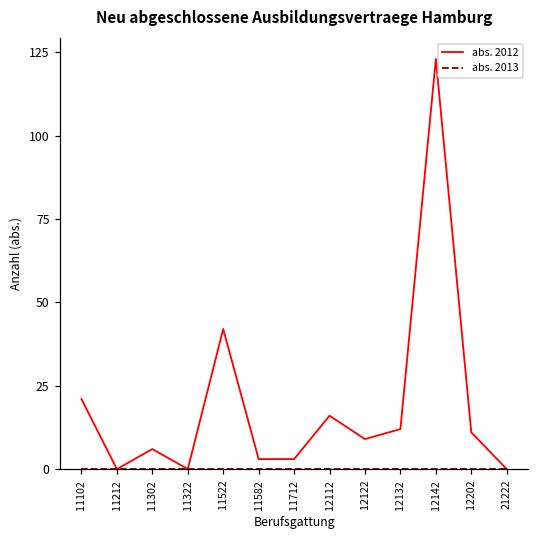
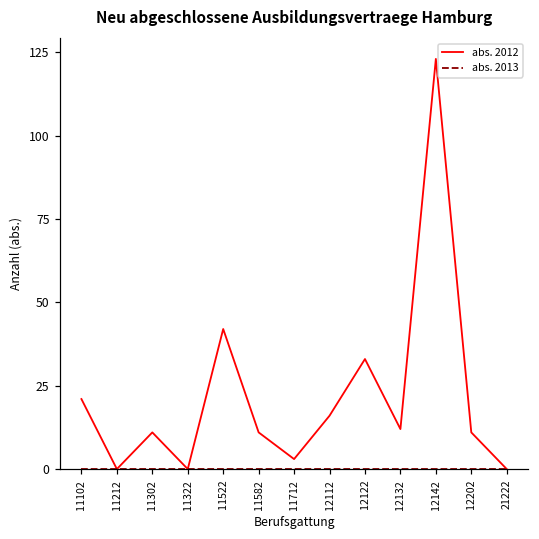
abs. 2012, 11302: 6 -> 11
abs. 2012, 11582: 3 -> 11
abs. 2012, 12122: 9 -> 33
